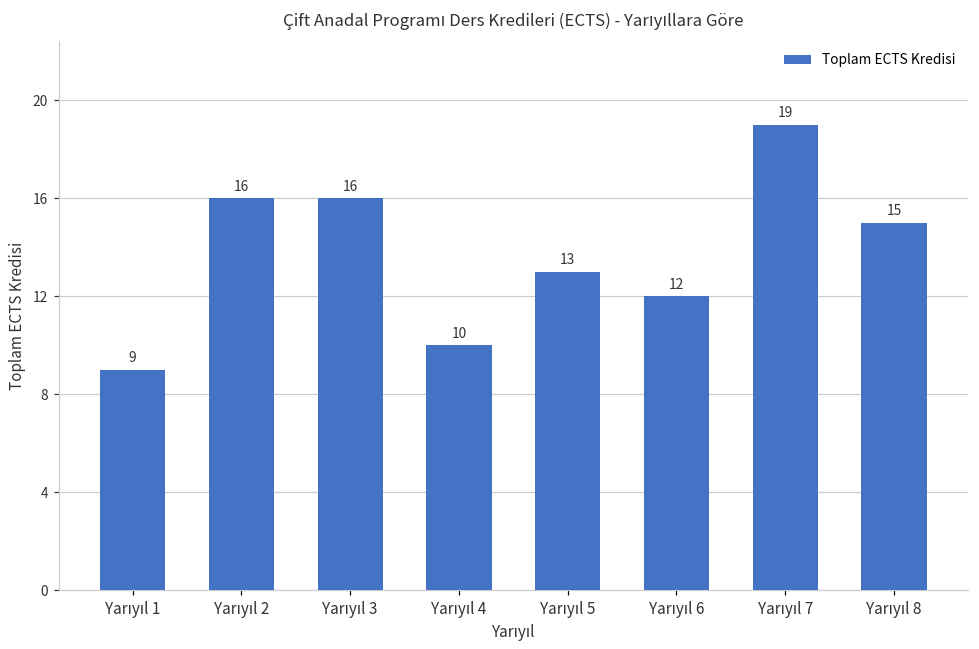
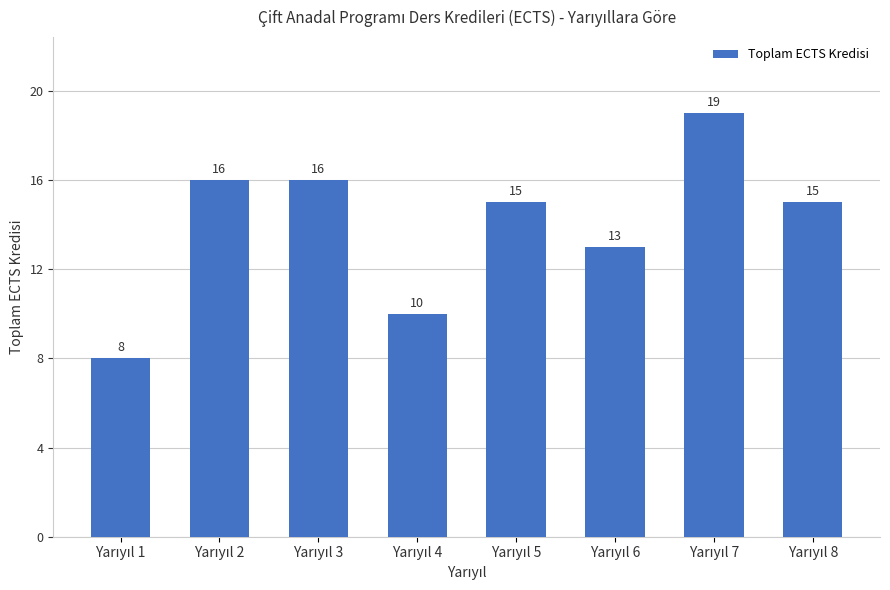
Yarıyıl 1: 9 -> 8
Yarıyıl 5: 13 -> 15
Yarıyıl 6: 12 -> 13
